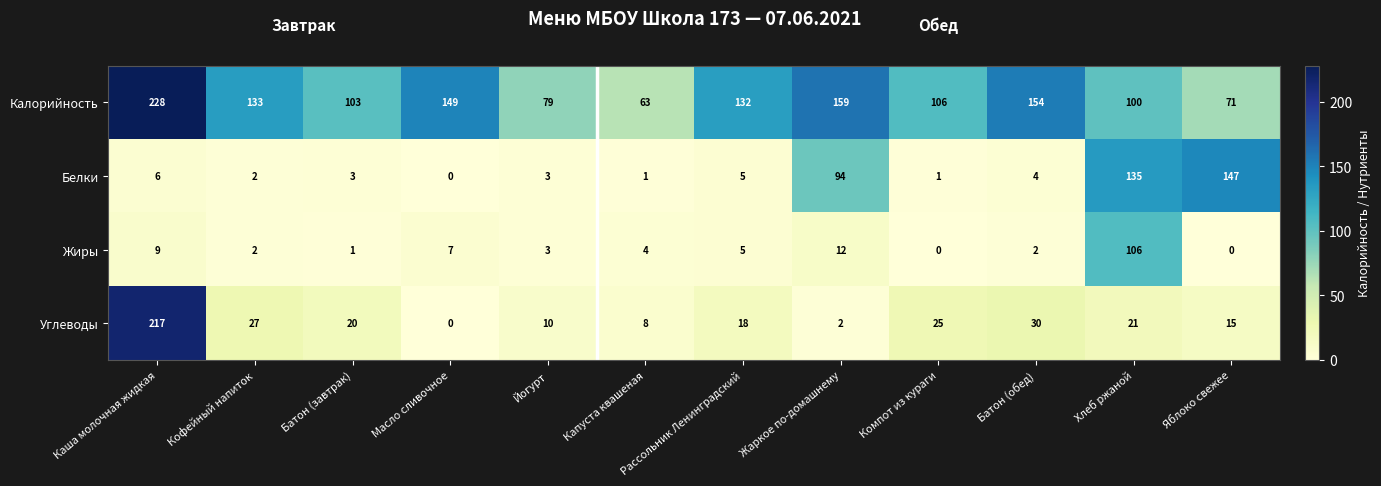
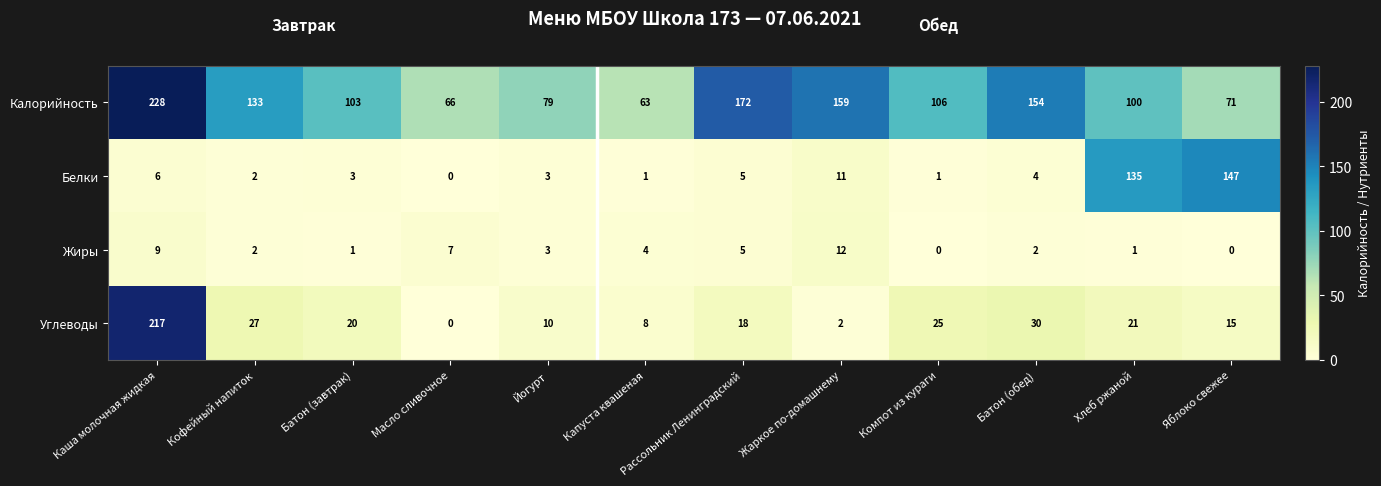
Калорийность, Масло сливочное: 149 -> 66
Калорийность, Рассольник Ленинградский: 132 -> 172
Белки, Жаркое по-домашнему: 94 -> 11
Жиры, Хлеб ржаной: 106 -> 1
